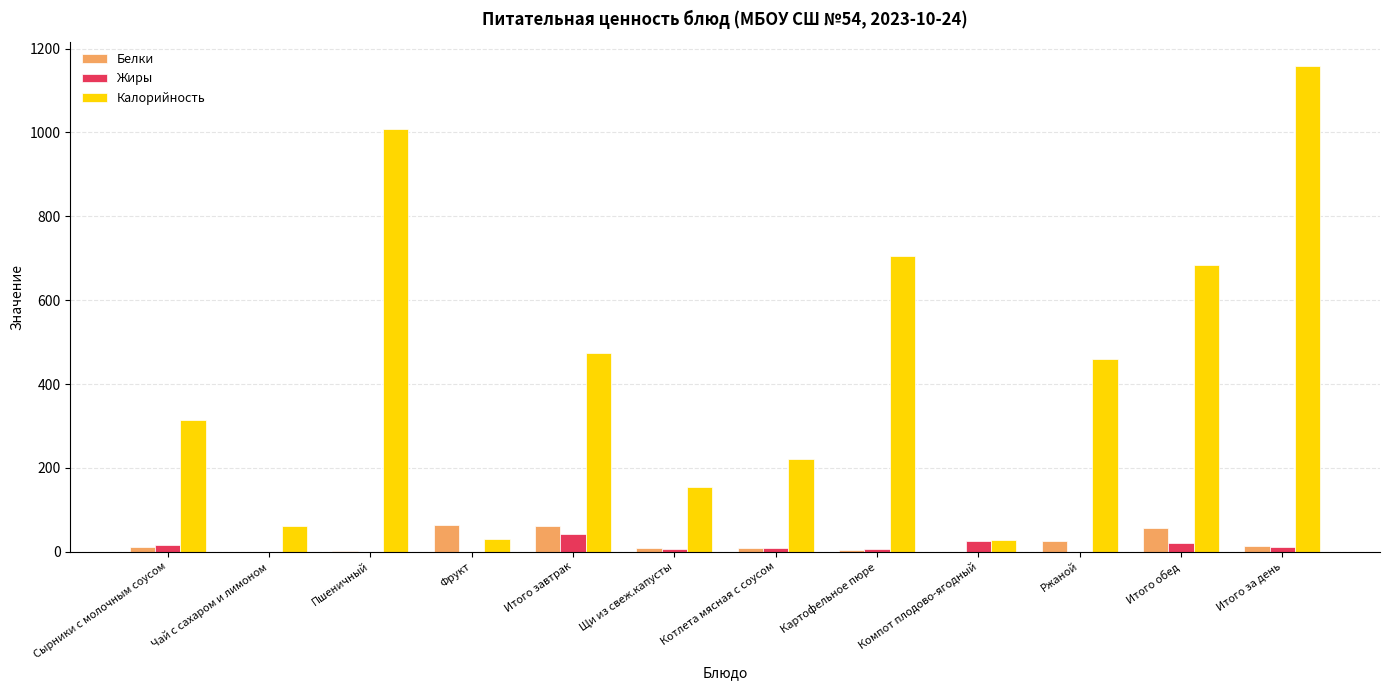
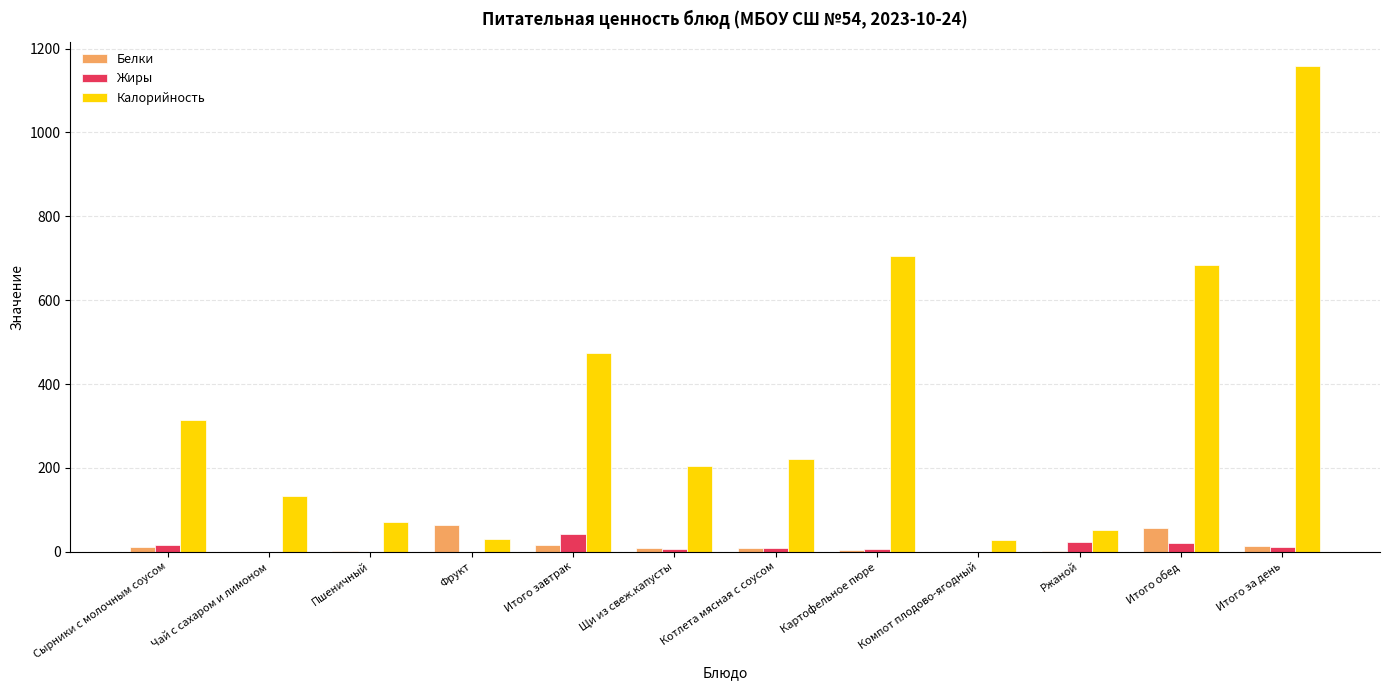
Калорийность, Чай с сахаром и лимоном: 60 -> 130
Калорийность, Пшеничный: 1010 -> 70
Белки, Итого завтрак: 60 -> 20
Калорийность, Щи из свеж.капусты: 160 -> 200
Жиры, Компот плодово-ягодный: 30 -> 0
Белки, Ржаной: 30 -> 0
Жиры, Ржаной: 0 -> 20
Калорийность, Ржаной: 460 -> 50
